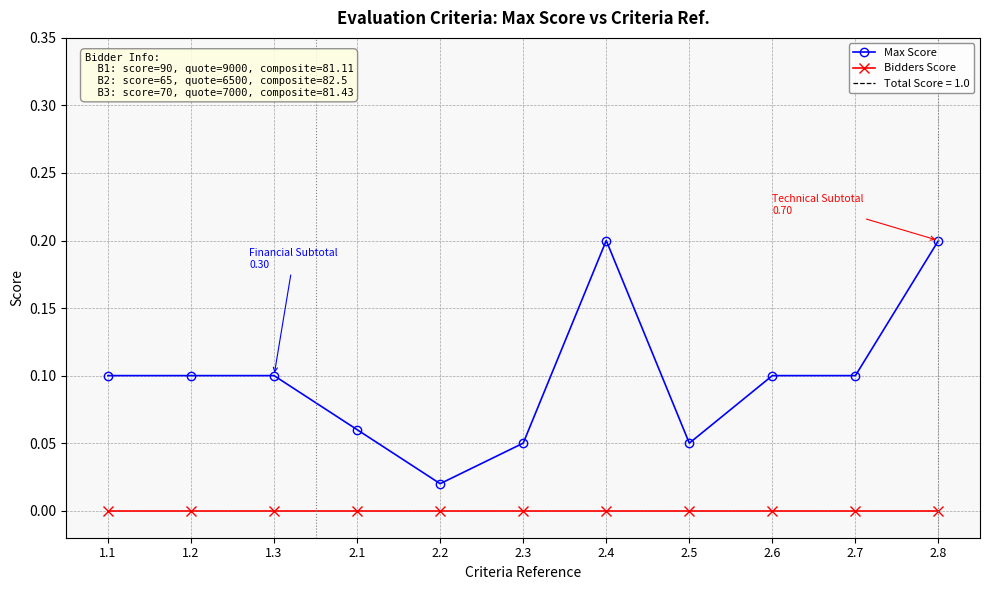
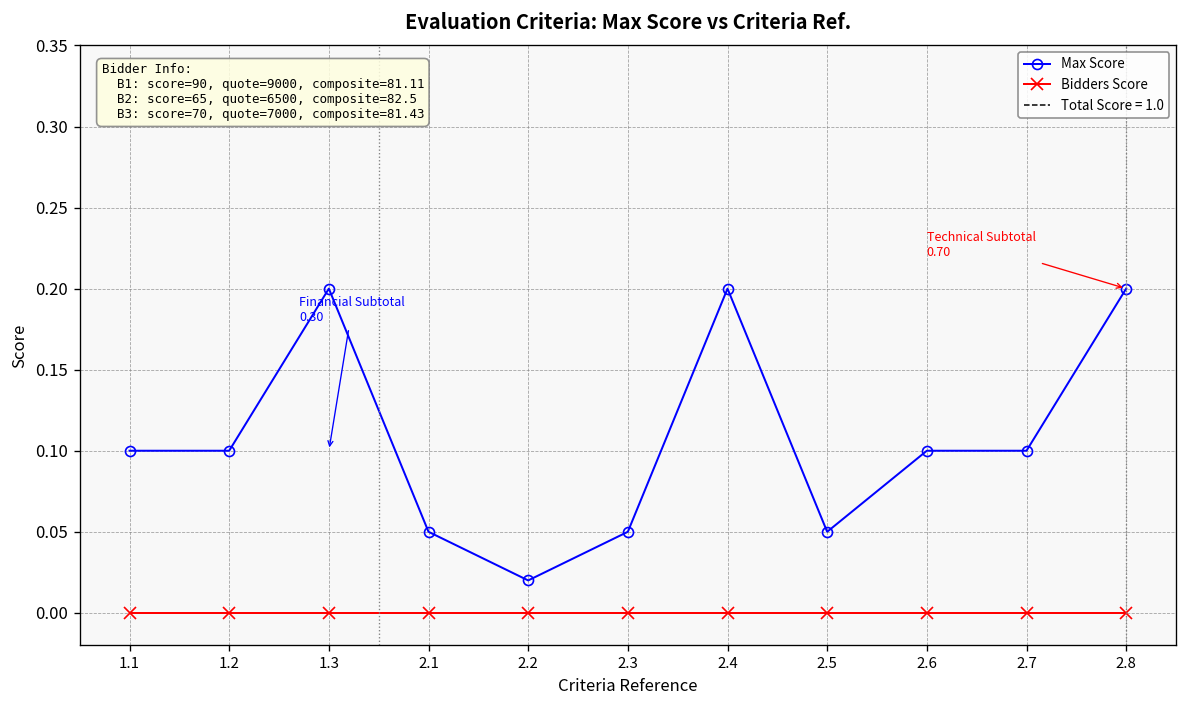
Max Score, 1.3: 0.1 -> 0.2
Max Score, 2.1: 0.06 -> 0.05
